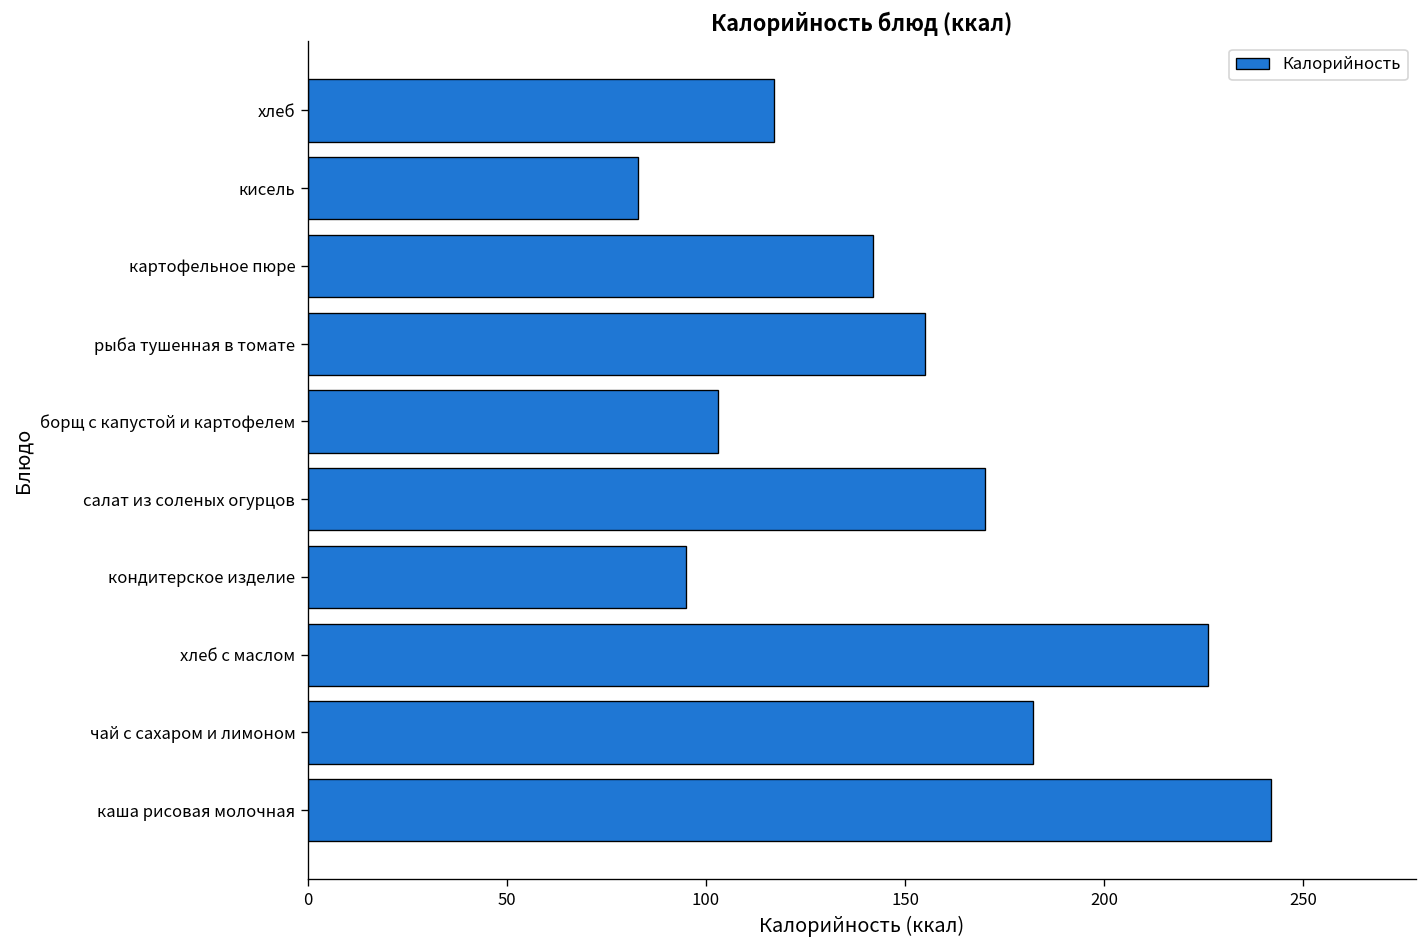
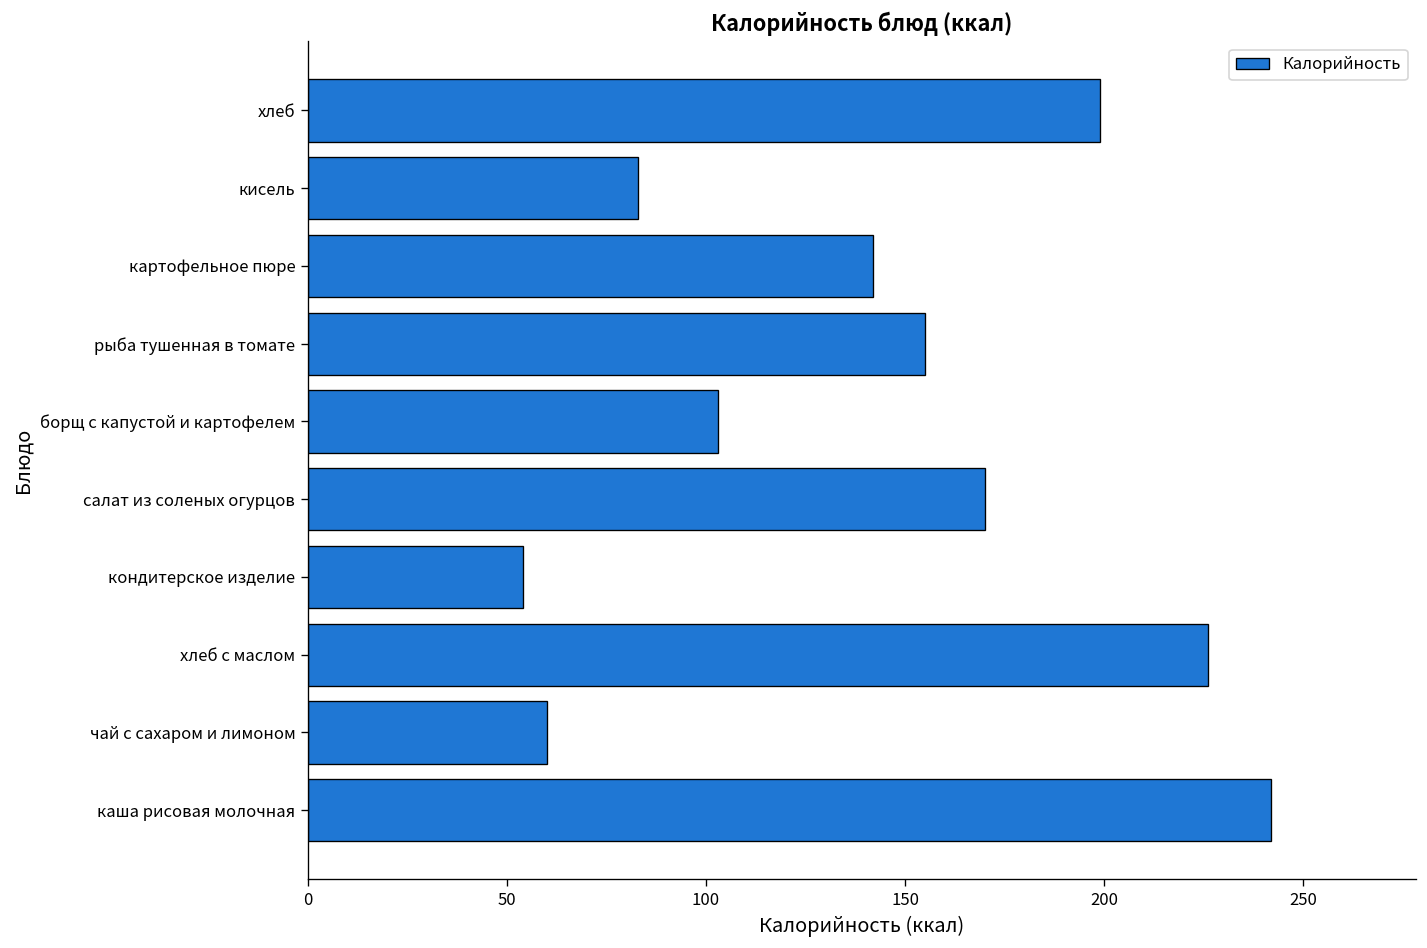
хлеб: 117 -> 199
кондитерское изделие: 95 -> 54
чай с сахаром и лимоном: 182 -> 60
